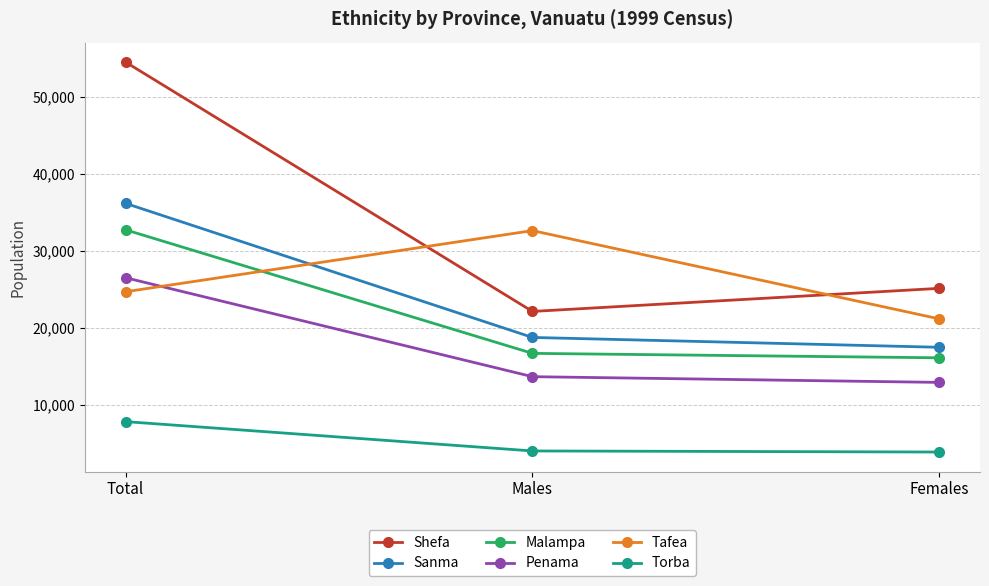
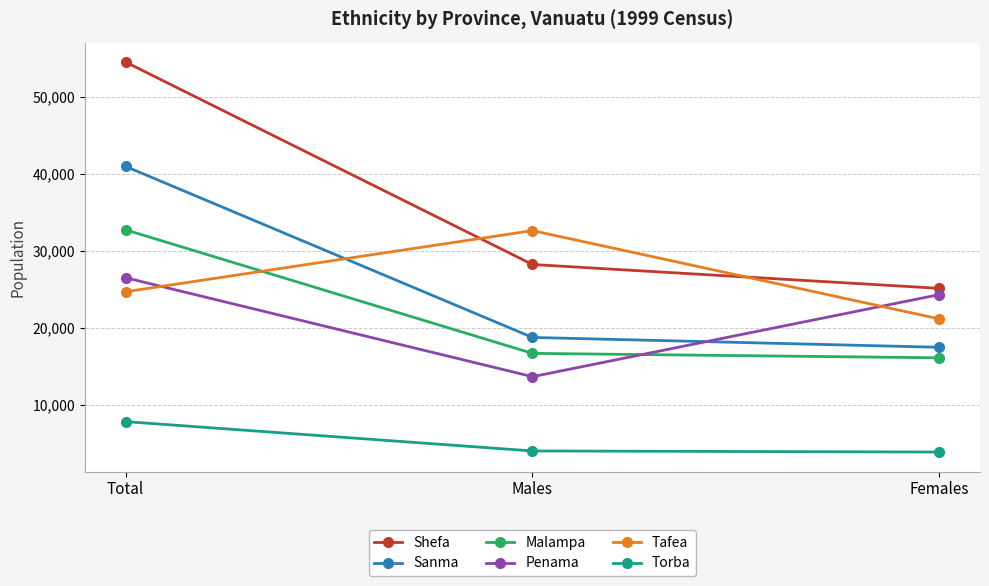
Sanma, Total: 36,000 -> 41,000
Shefa, Males: 22,000 -> 28,000
Penama, Females: 13,000 -> 24,000
